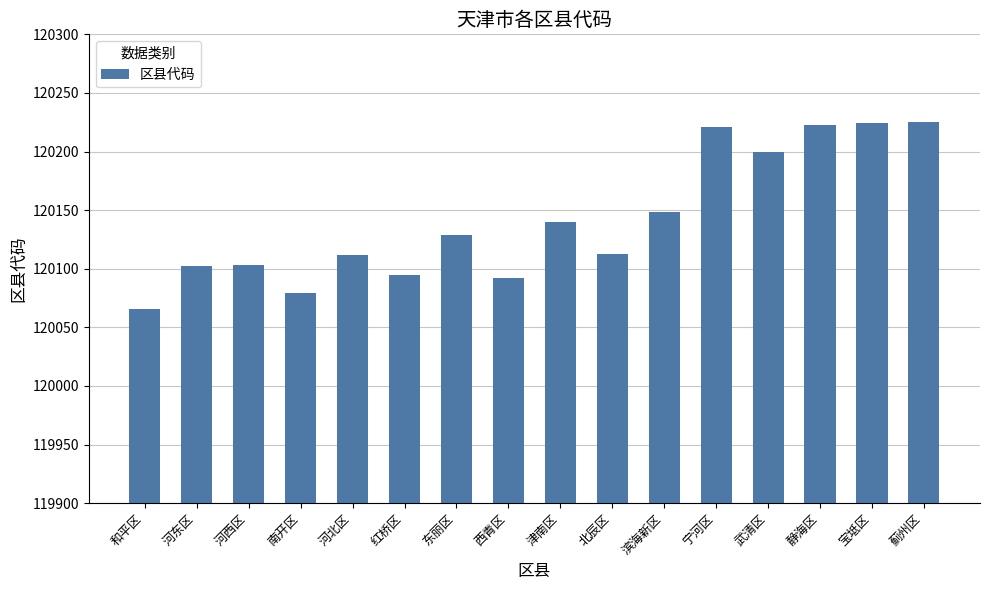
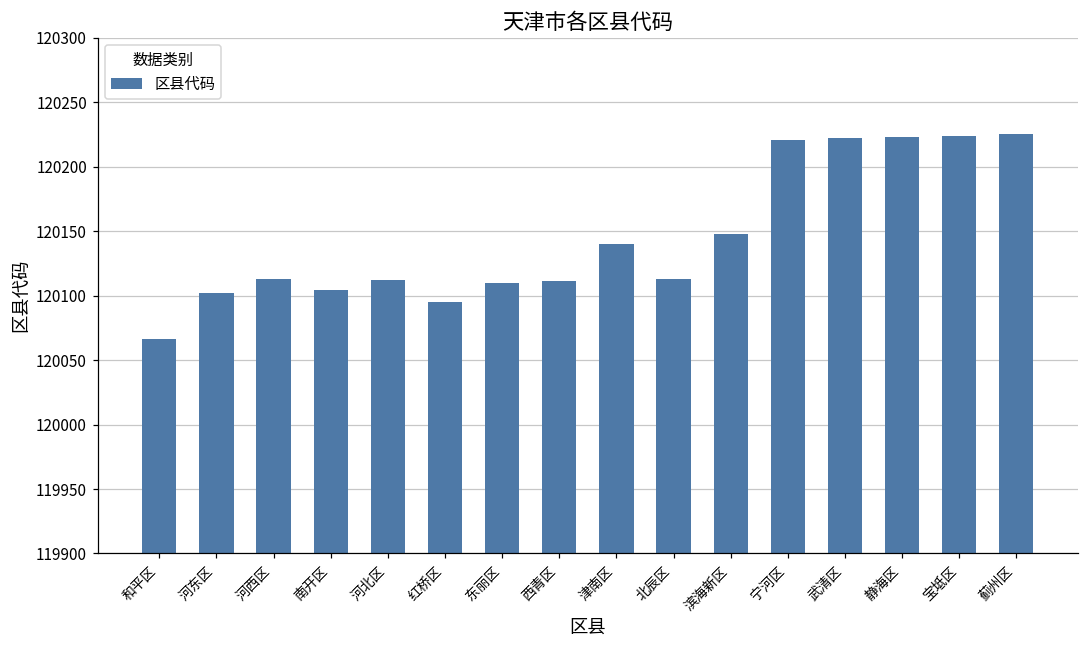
河西区: 120103 -> 120113
南开区: 120079 -> 120104
东丽区: 120129 -> 120110
西青区: 120092 -> 120111
武清区: 120200 -> 120222
